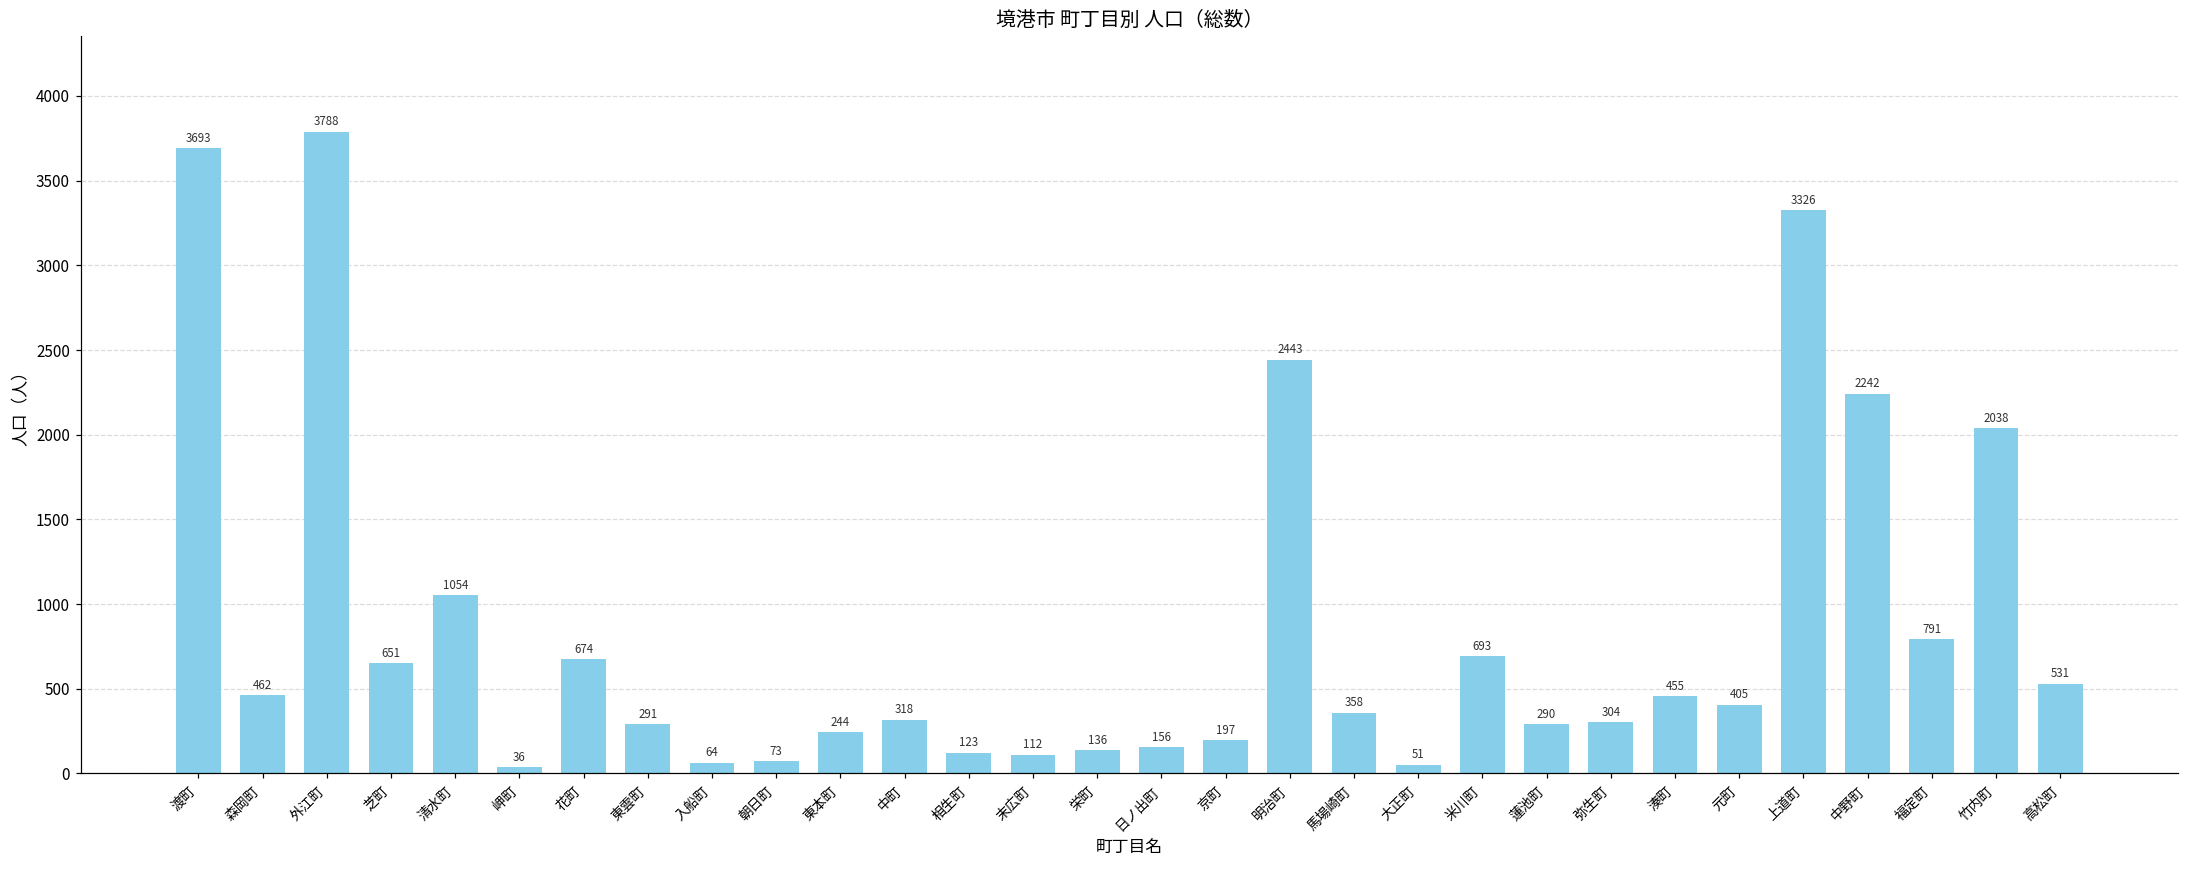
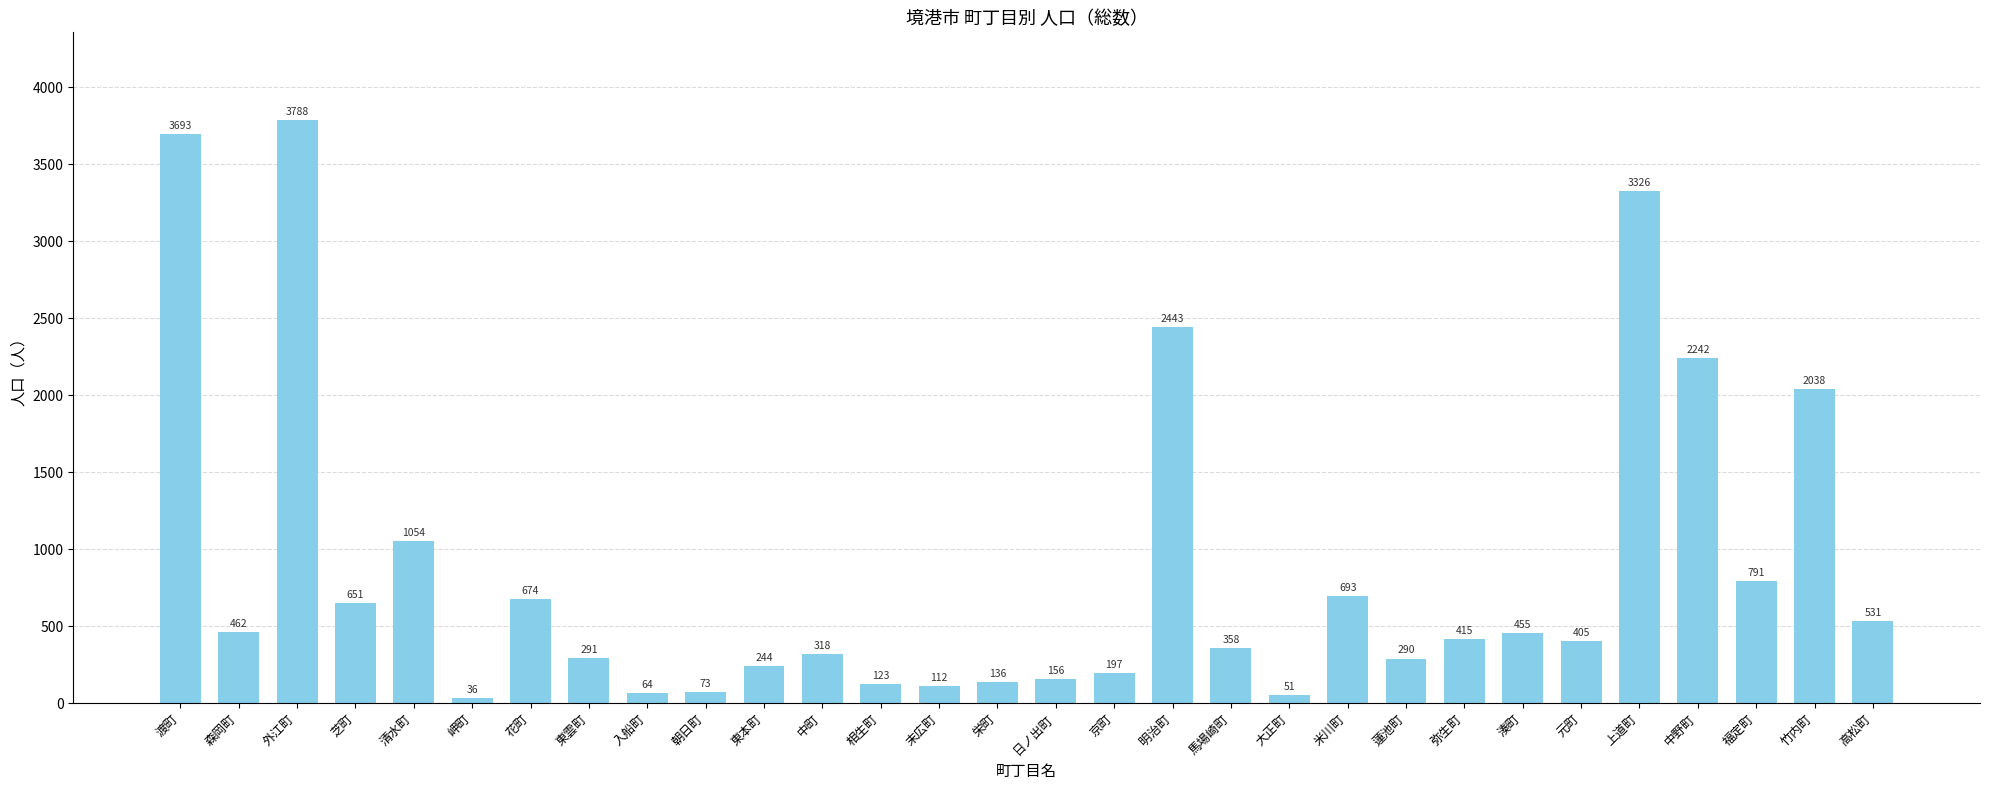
弥生町: 304 -> 415
